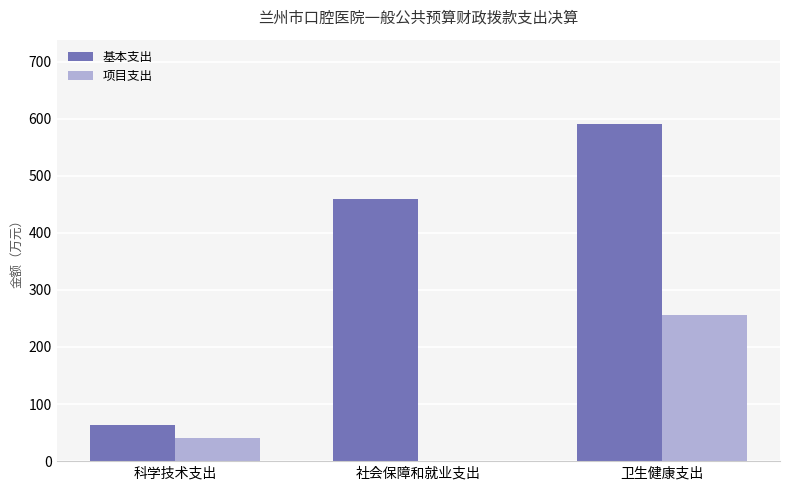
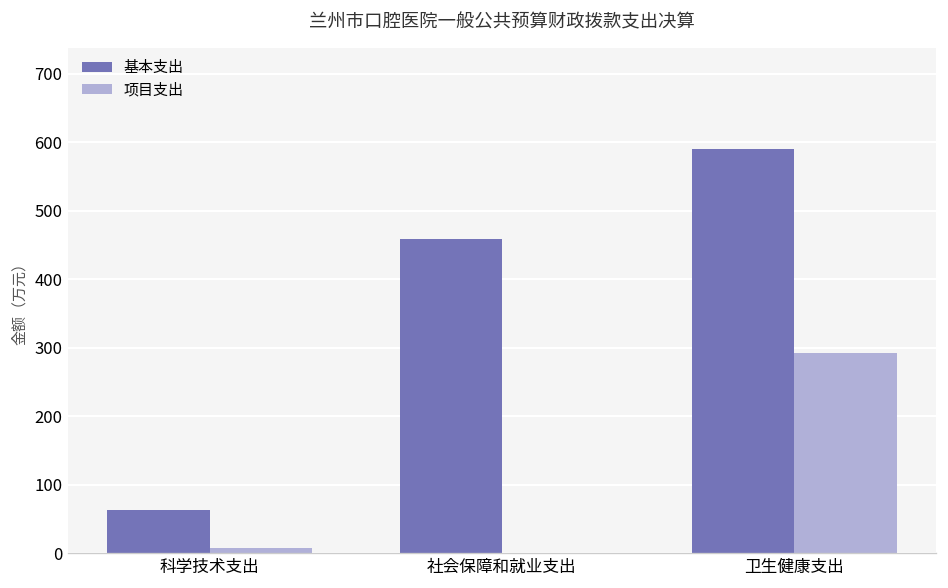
项目支出, 科学技术支出: 40 -> 10
项目支出, 卫生健康支出: 260 -> 290
